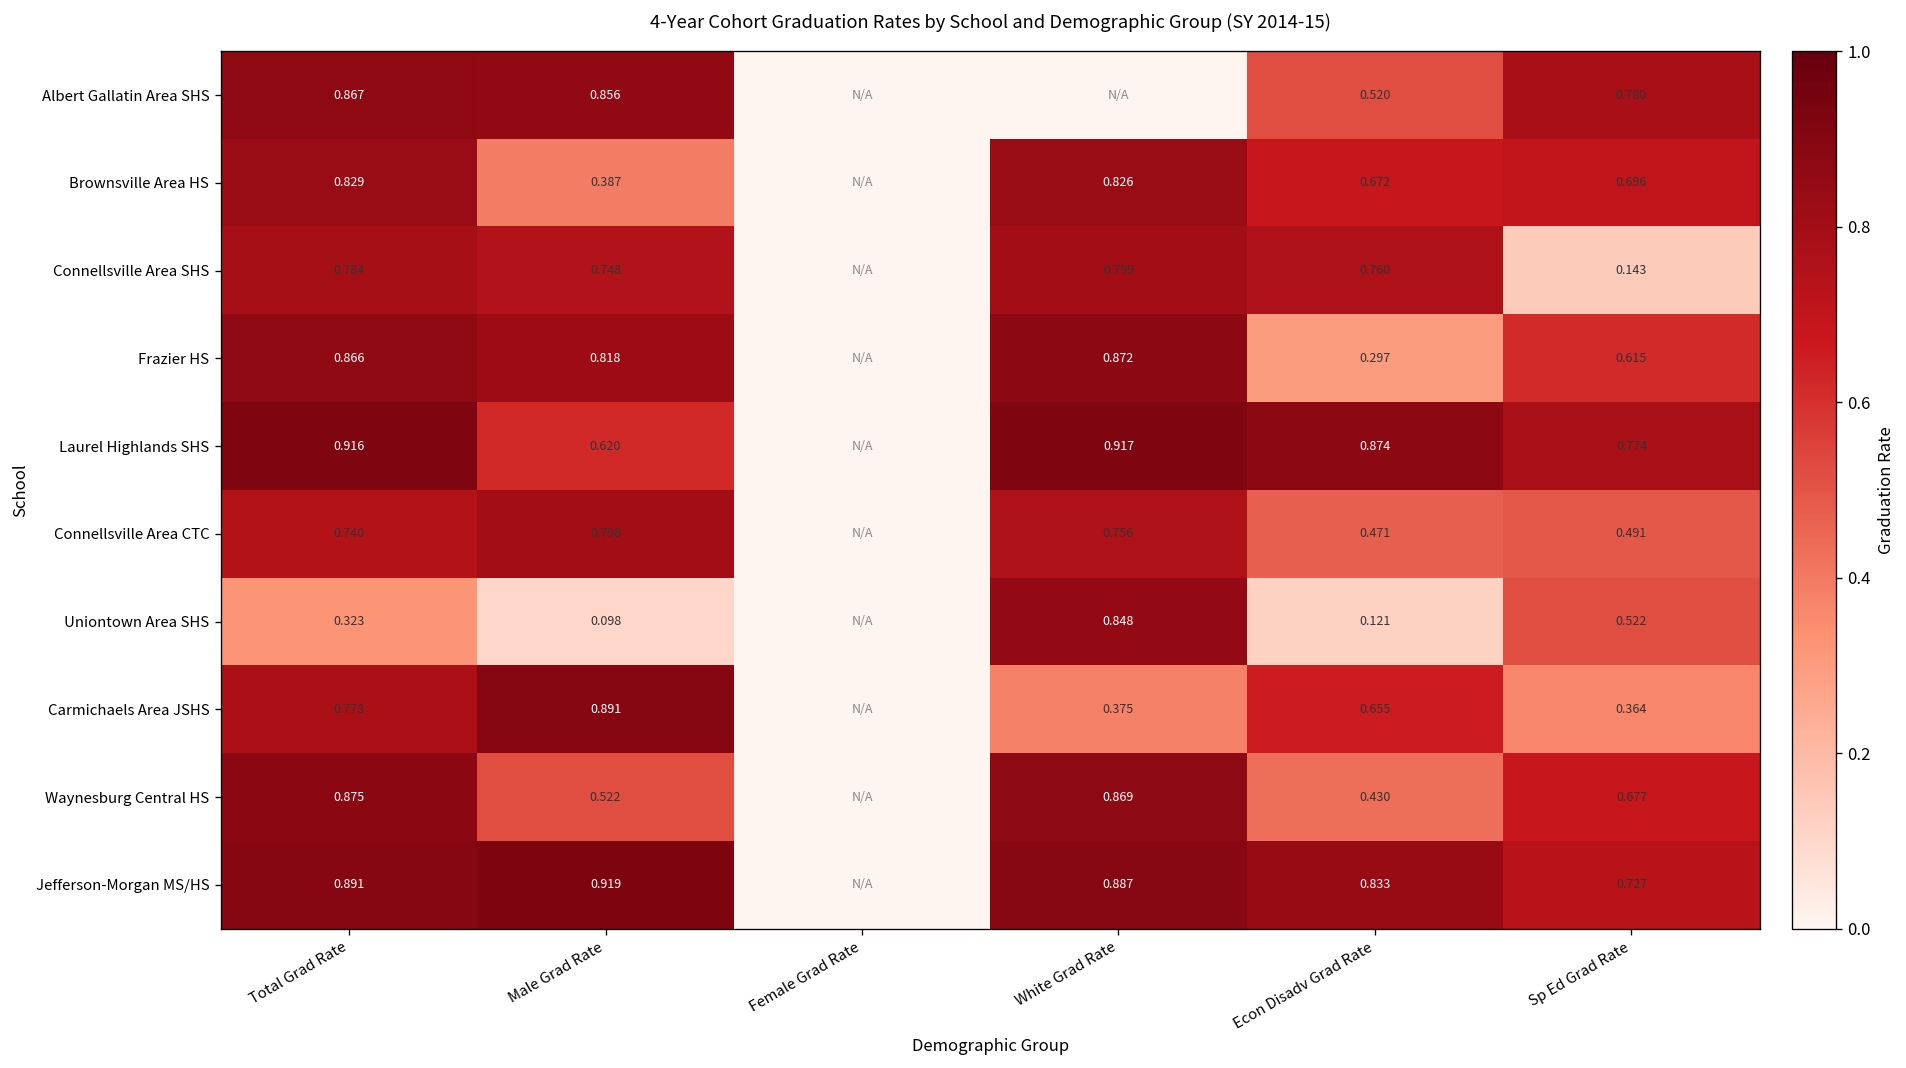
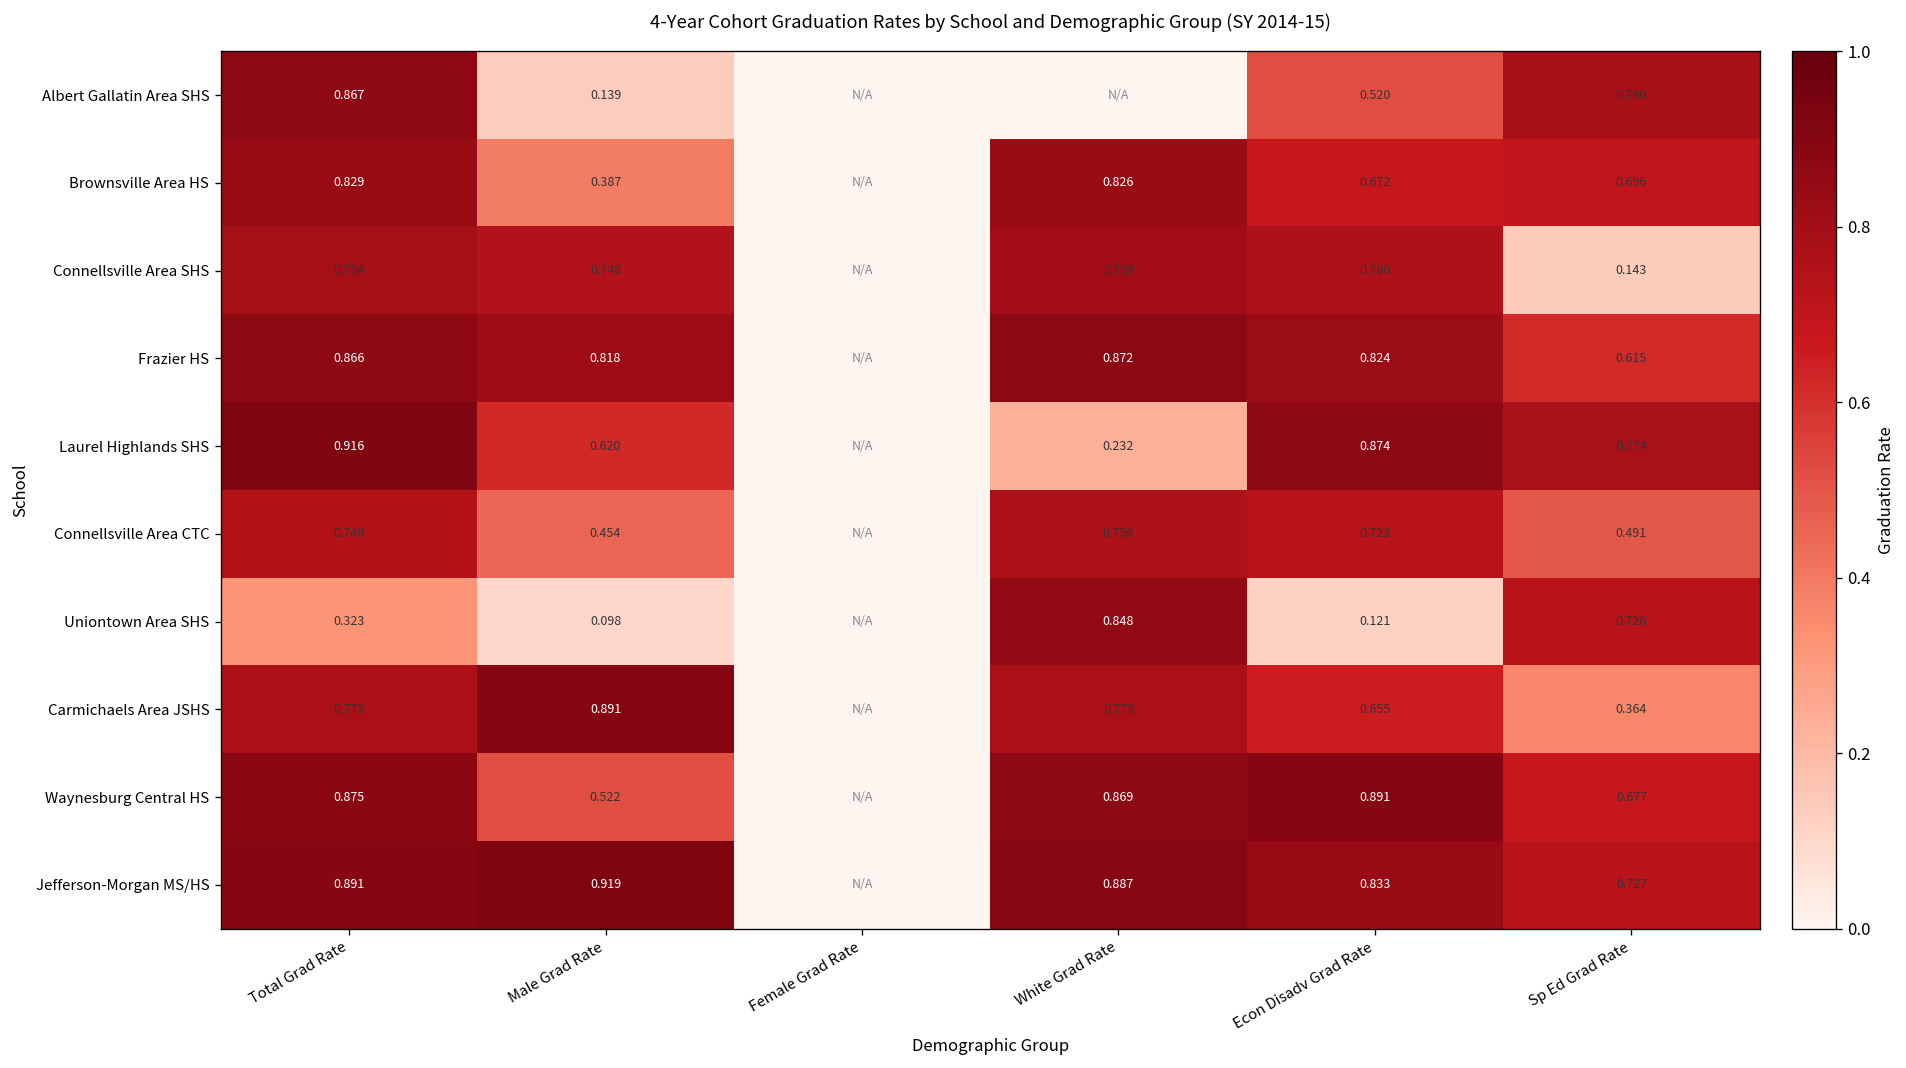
Albert Gallatin Area SHS, Male Grad Rate: 0.856 -> 0.139
Frazier HS, Econ Disadv Grad Rate: 0.297 -> 0.824
Laurel Highlands SHS, White Grad Rate: 0.917 -> 0.232
Connellsville Area CTC, Male Grad Rate: 0.798 -> 0.454
Connellsville Area CTC, Econ Disadv Grad Rate: 0.471 -> 0.723
Uniontown Area SHS, Sp Ed Grad Rate: 0.522 -> 0.726
Carmichaels Area JSHS, White Grad Rate: 0.375 -> 0.773
Waynesburg Central HS, Econ Disadv Grad Rate: 0.430 -> 0.891
